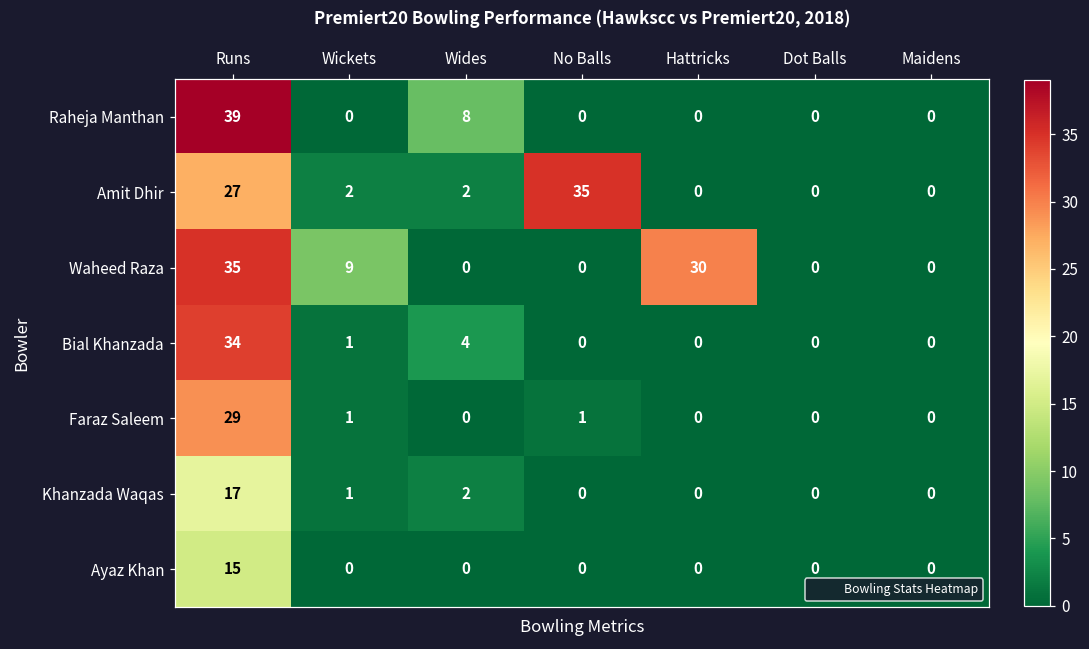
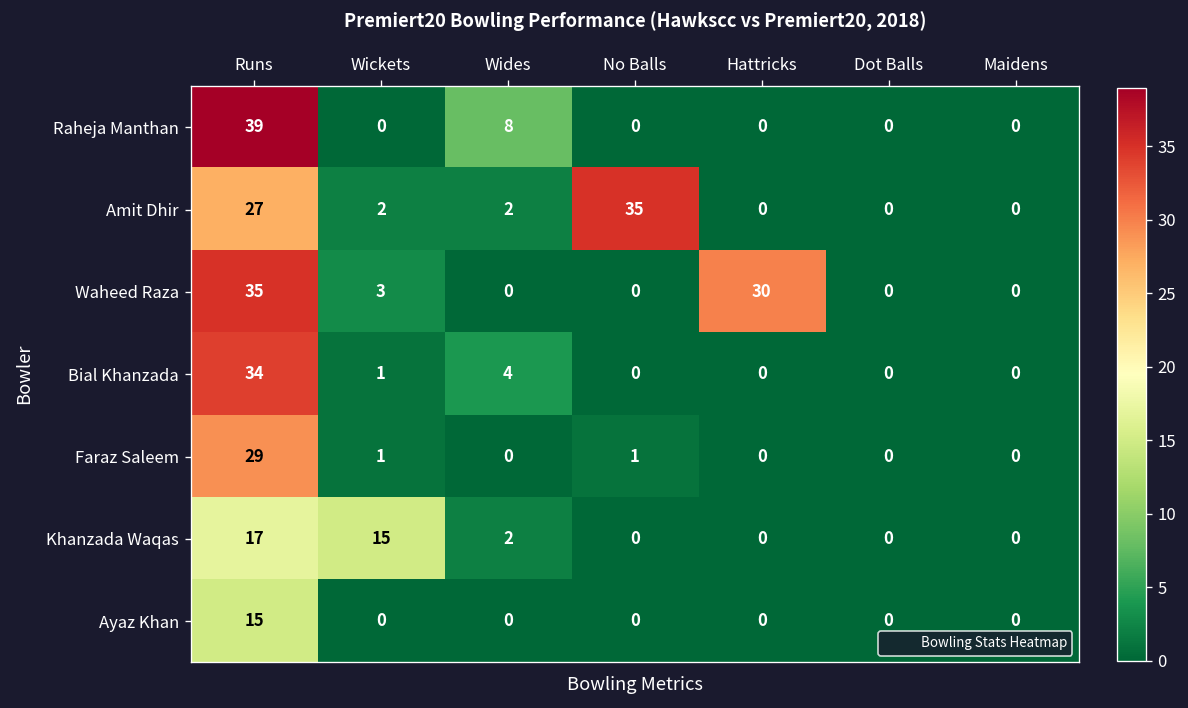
Waheed Raza, Wickets: 9 -> 3
Khanzada Waqas, Wickets: 1 -> 15
